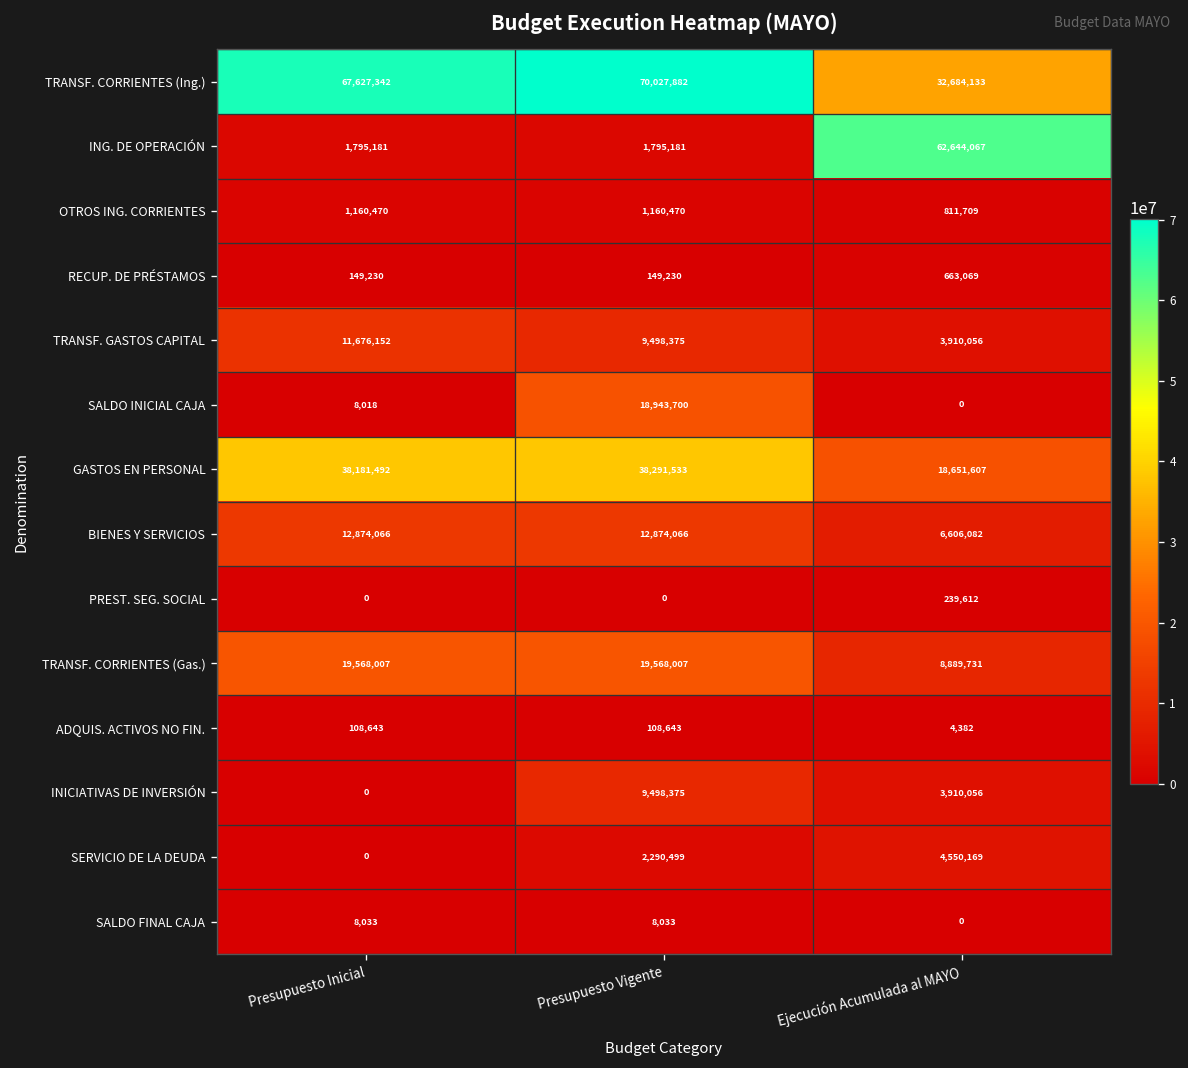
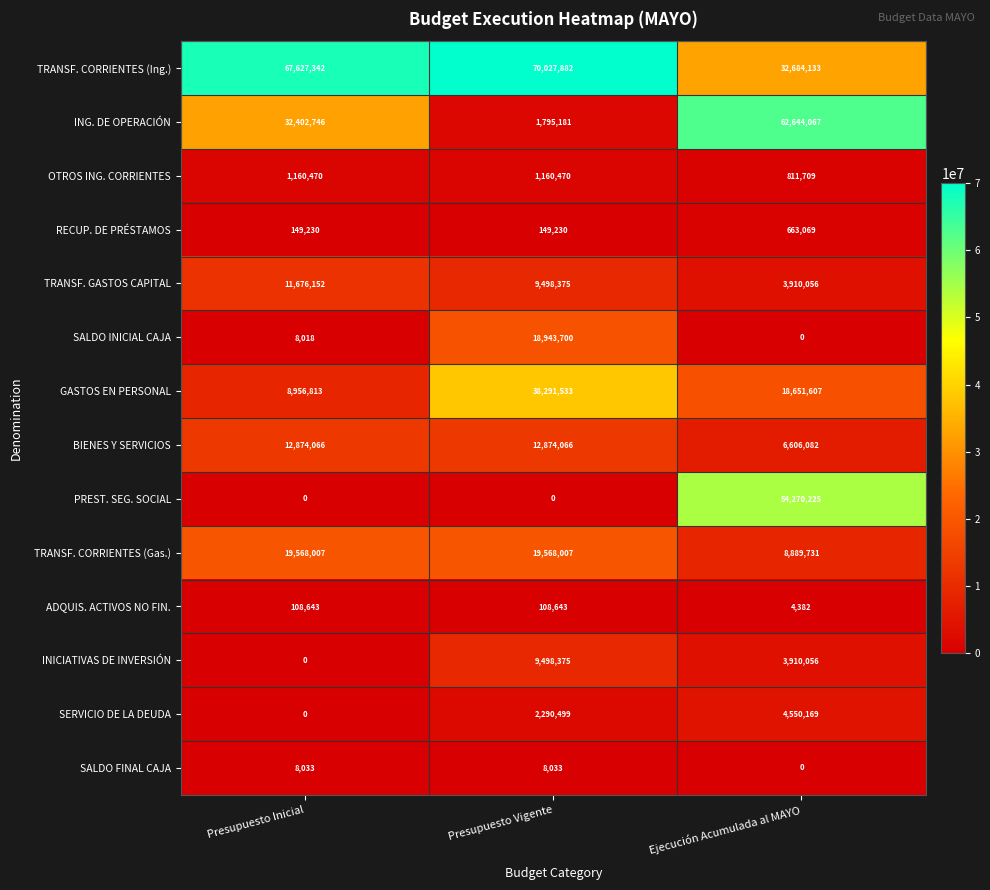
ING. DE OPERACIÓN, Presupuesto Inicial: 1,795,181 -> 32,402,746
GASTOS EN PERSONAL, Presupuesto Inicial: 38,181,492 -> 8,956,813
PREST. SEG. SOCIAL, Ejecución Acumulada al MAYO: 239,612 -> 54,270,225
